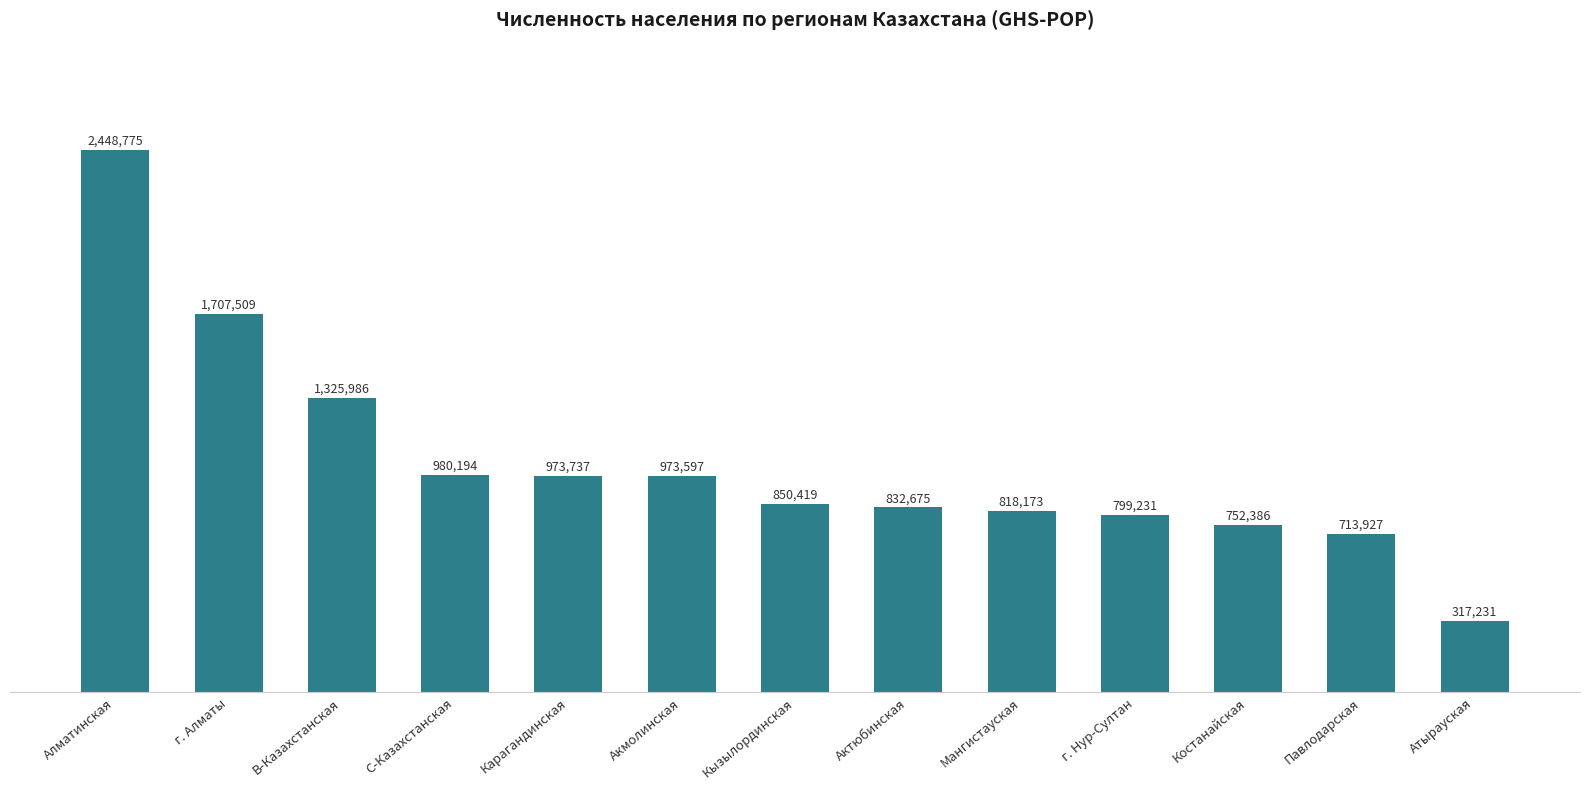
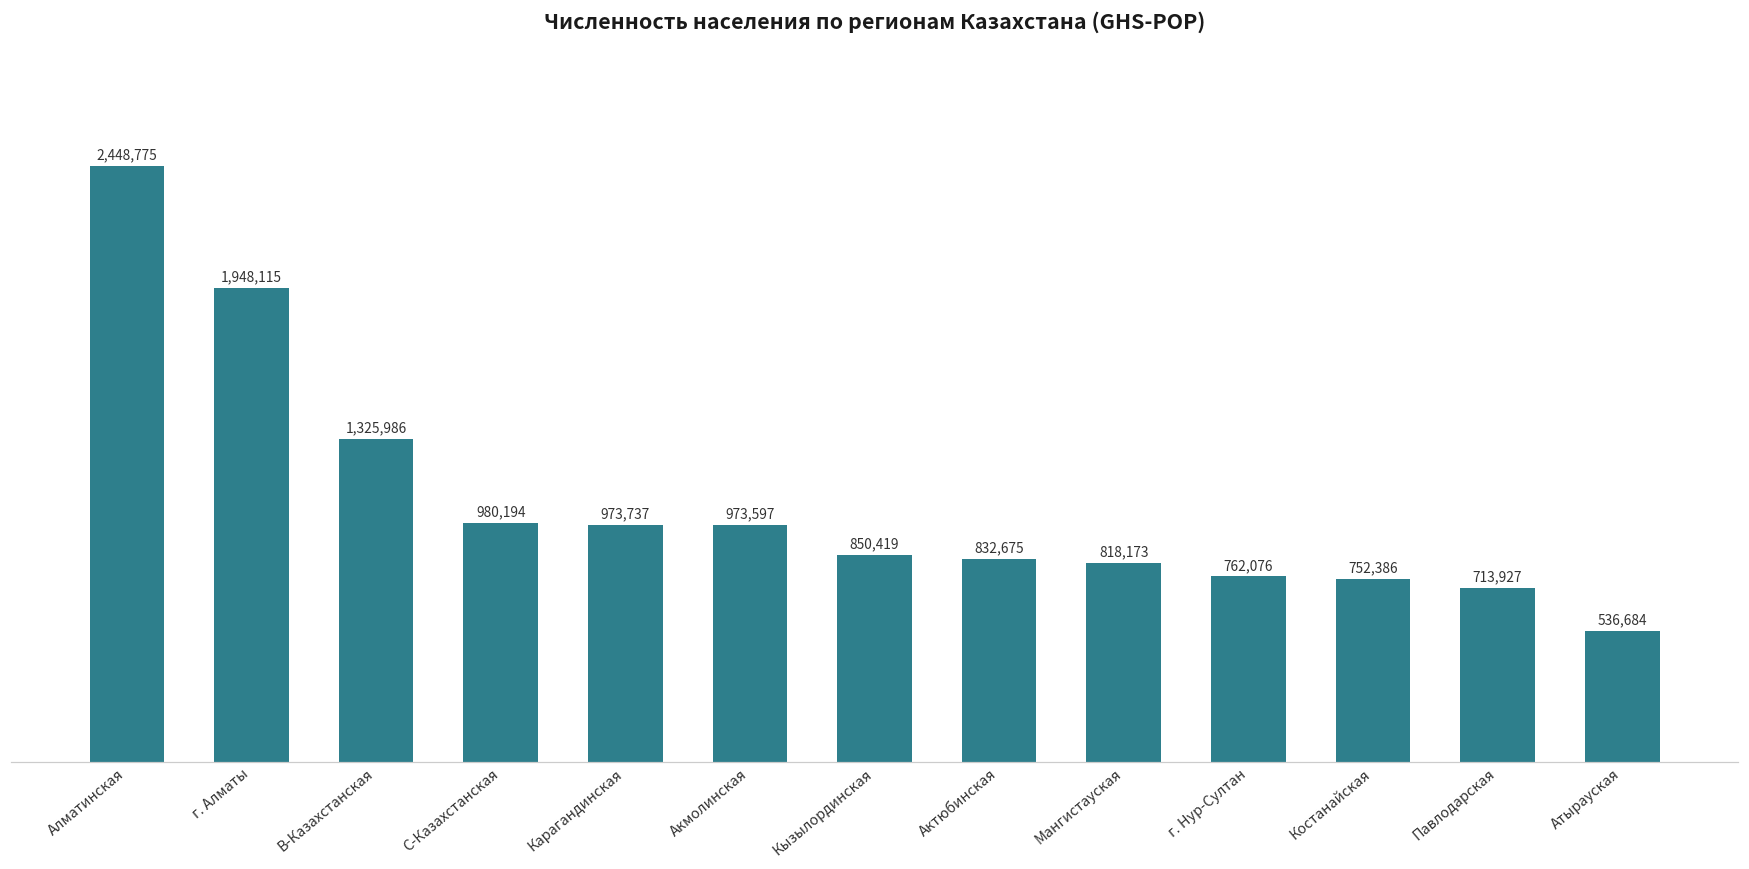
г. Алматы: 1,707,509 -> 1,948,115
г. Нур-Султан: 799,231 -> 762,076
Атырауская: 317,231 -> 536,684
